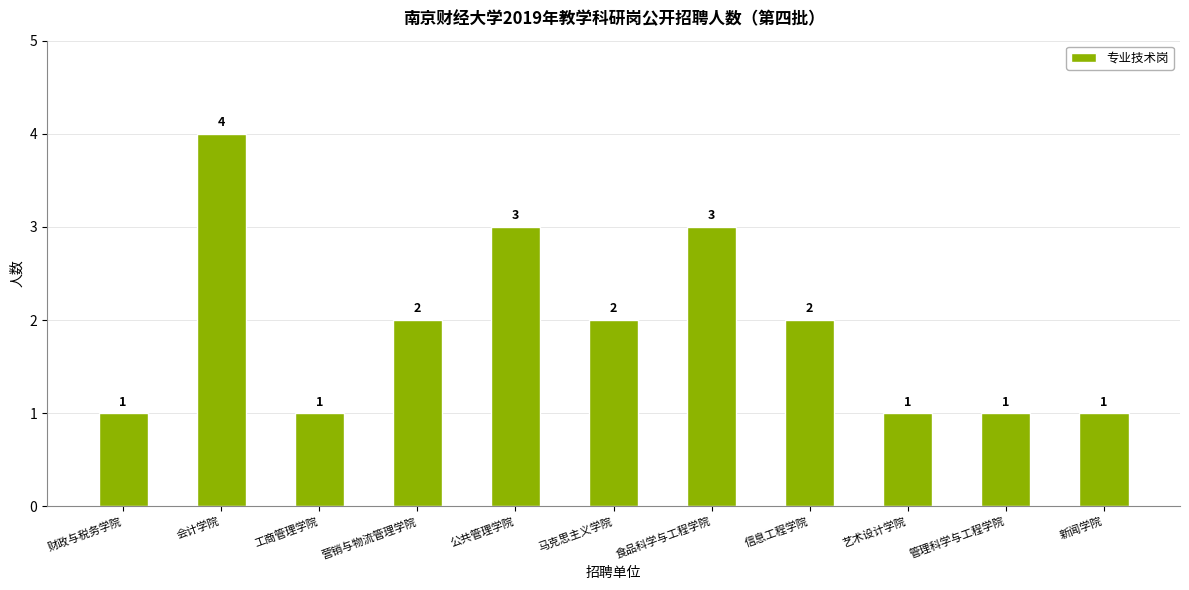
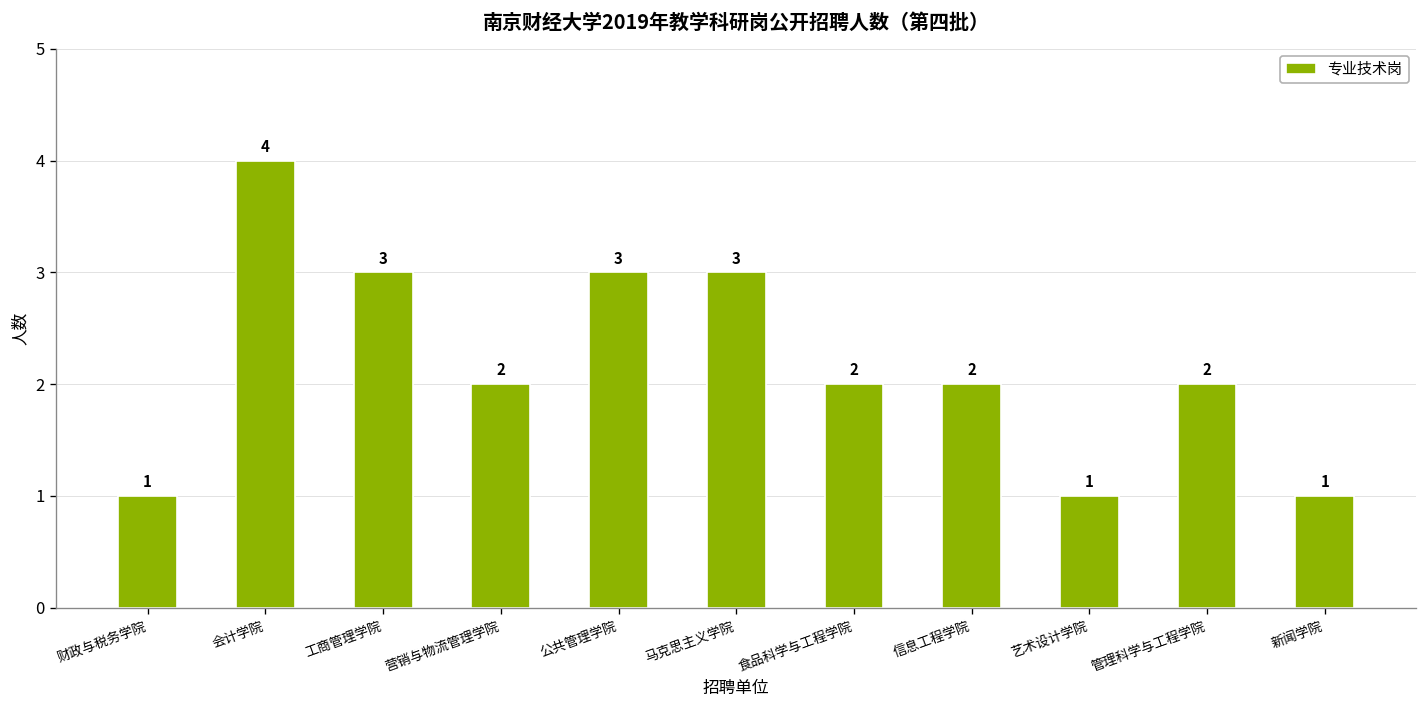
工商管理学院: 1 -> 3
马克思主义学院: 2 -> 3
食品科学与工程学院: 3 -> 2
管理科学与工程学院: 1 -> 2
